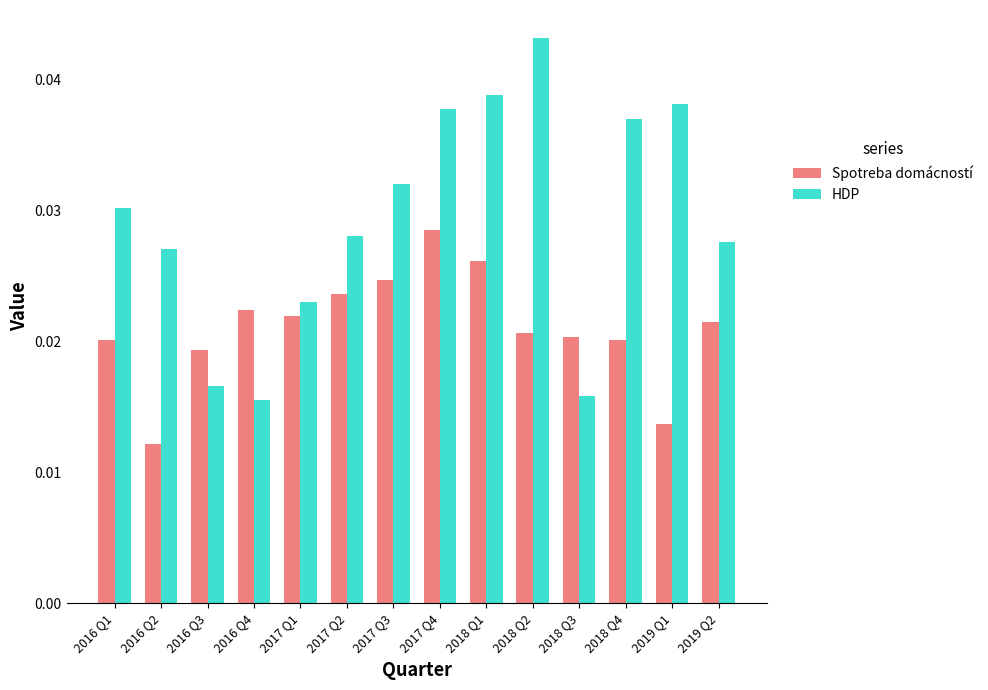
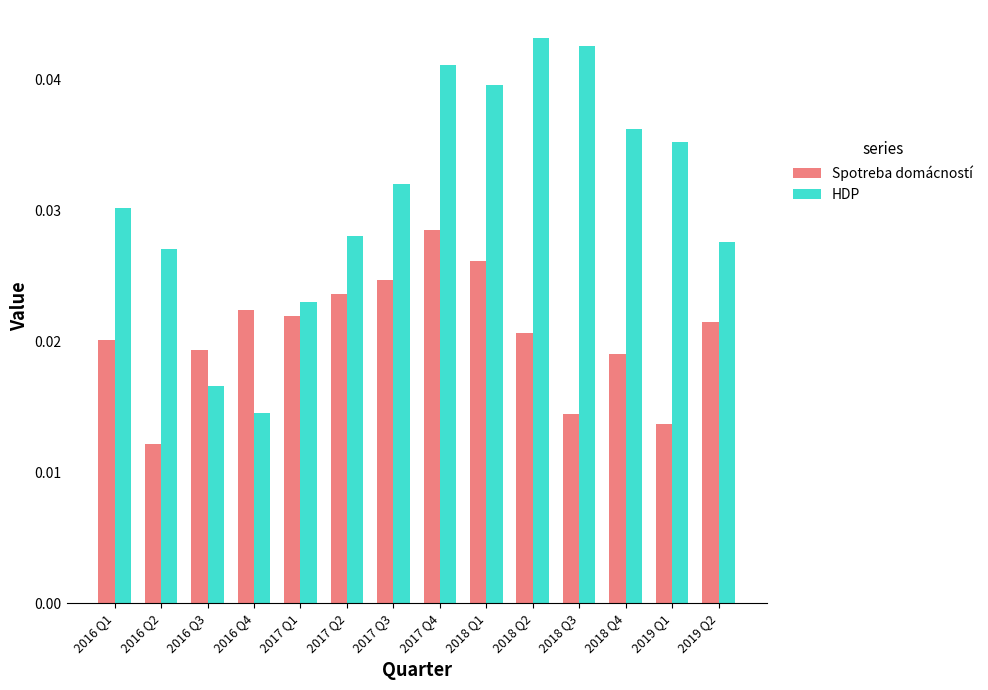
HDP, 2016 Q4: 0.0155 -> 0.0145
HDP, 2017 Q4: 0.0378 -> 0.0411
HDP, 2018 Q1: 0.0388 -> 0.0395
Spotreba domácností, 2018 Q3: 0.0204 -> 0.0144
HDP, 2018 Q3: 0.0158 -> 0.0425
Spotreba domácností, 2018 Q4: 0.0201 -> 0.0190
HDP, 2018 Q4: 0.0369 -> 0.0362
HDP, 2019 Q1: 0.0381 -> 0.0352
